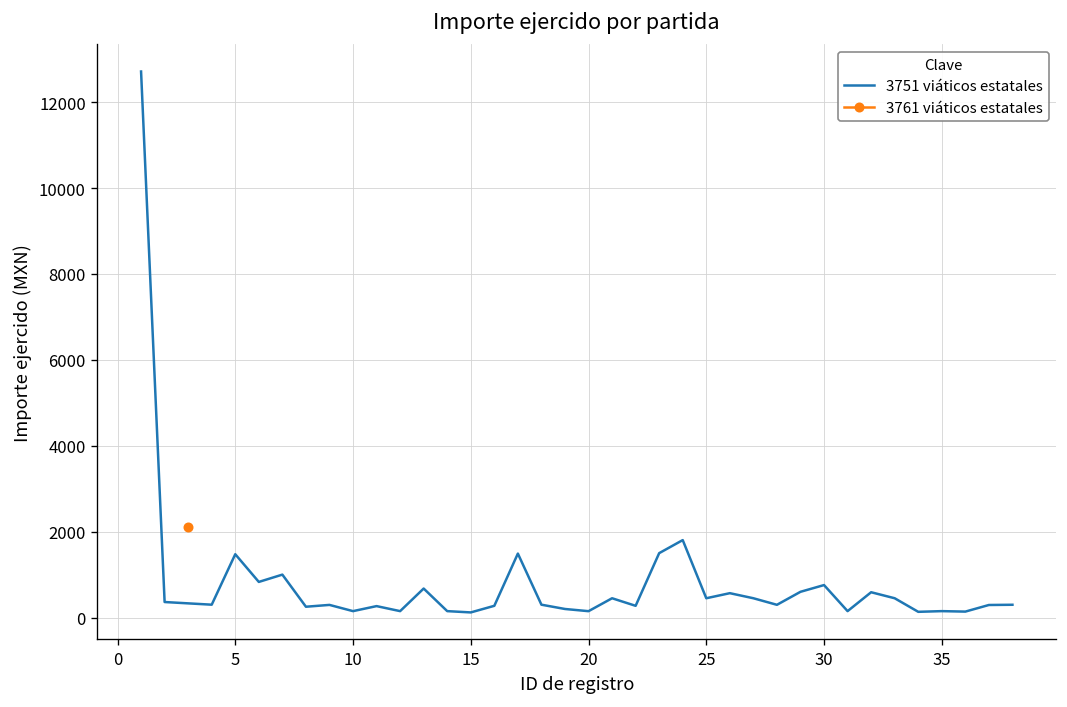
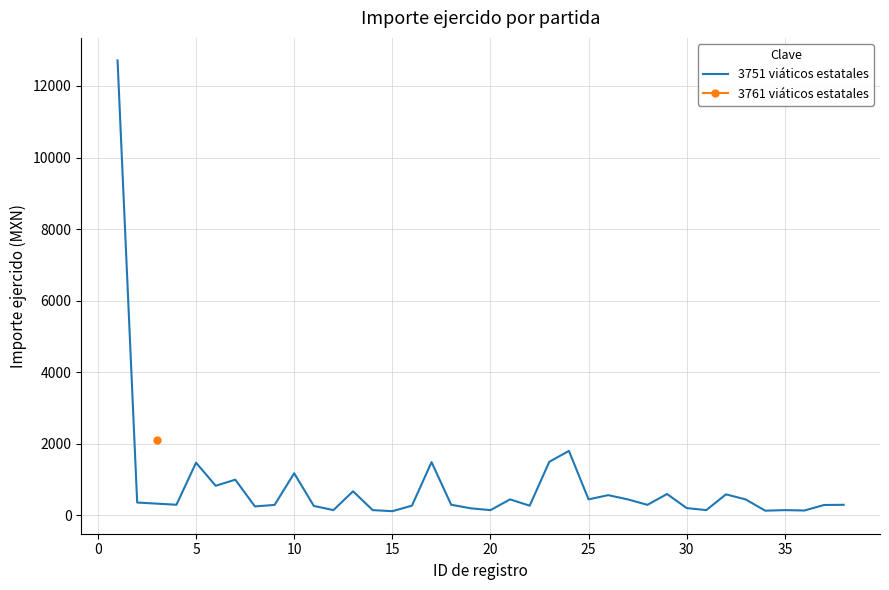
3751 viáticos estatales, 10: 200 -> 1200
3751 viáticos estatales, 30: 800 -> 200
